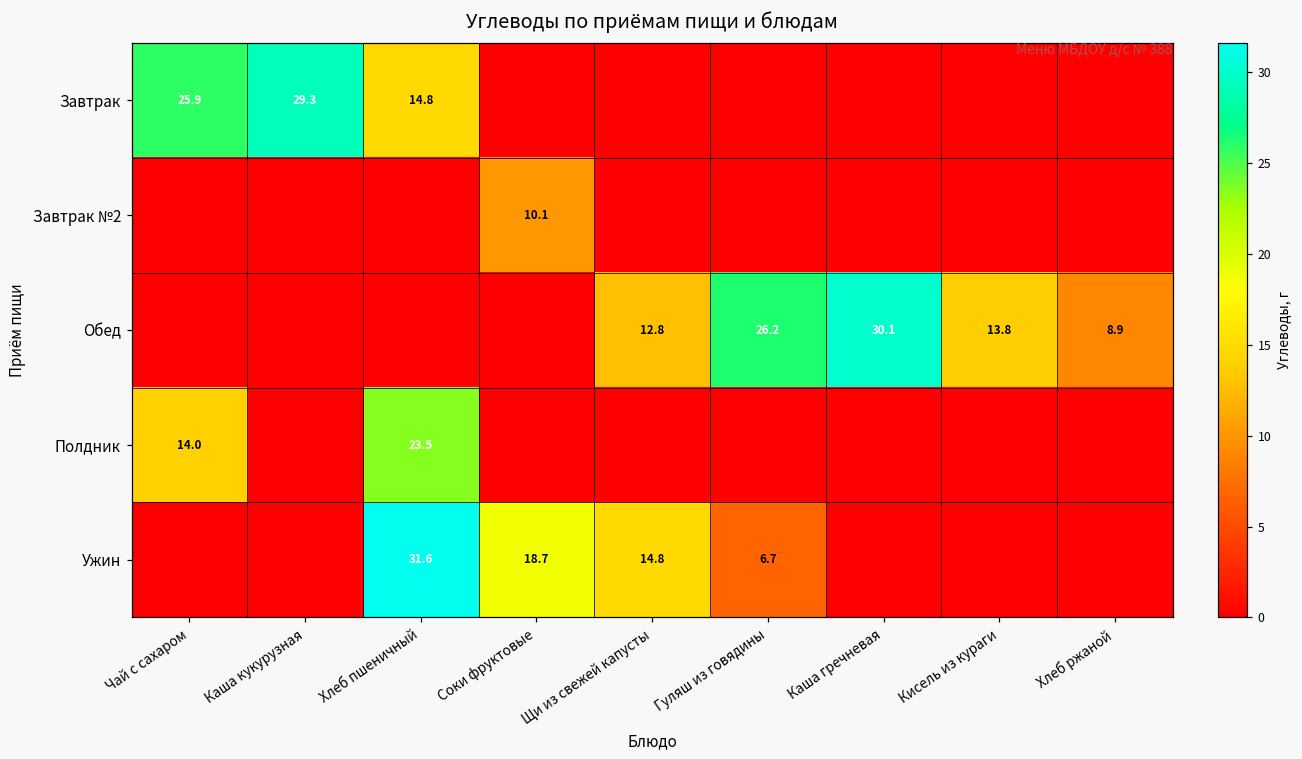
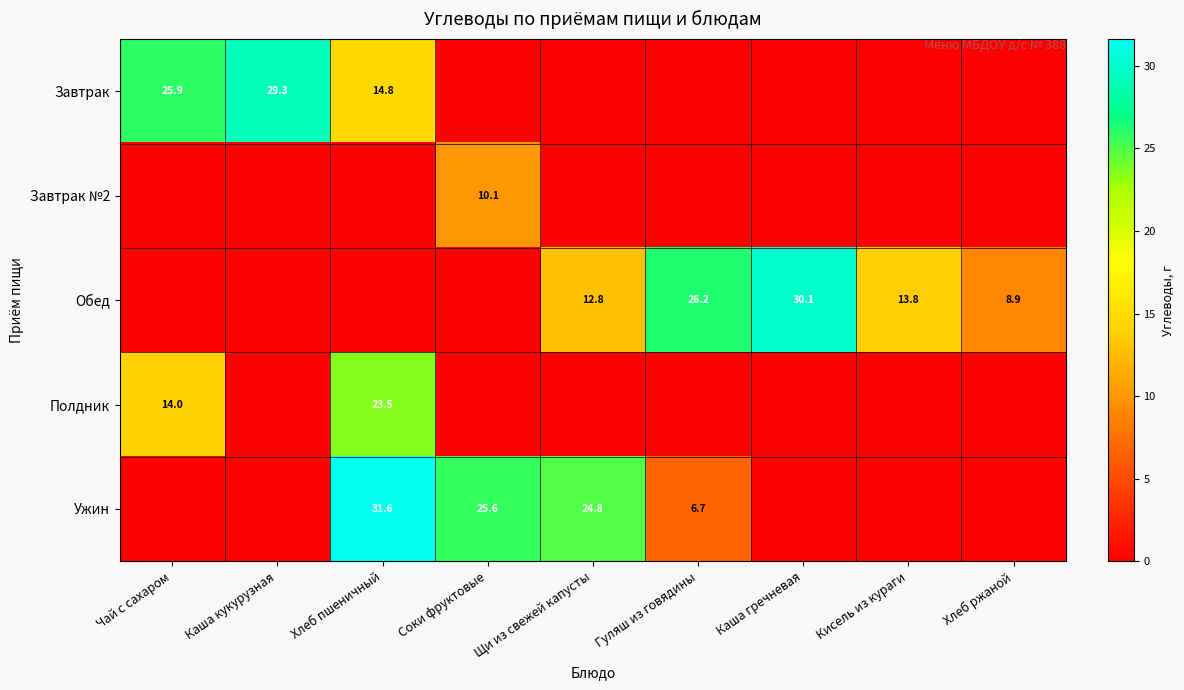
Ужин, Соки фруктовые: 18.7 -> 25.6
Ужин, Щи из свежей капусты: 14.8 -> 24.8
